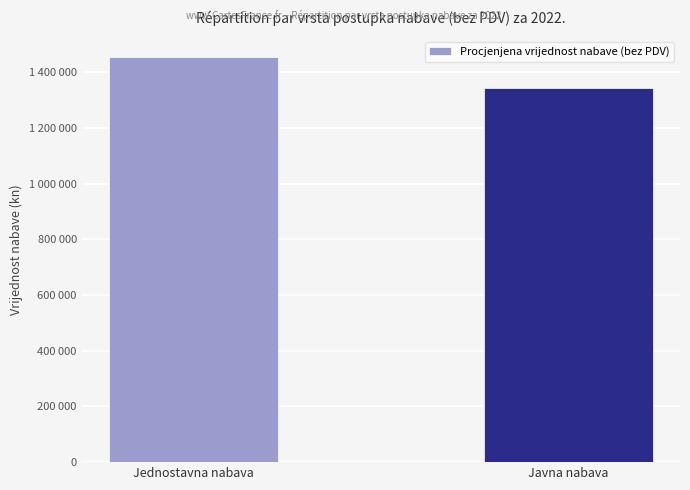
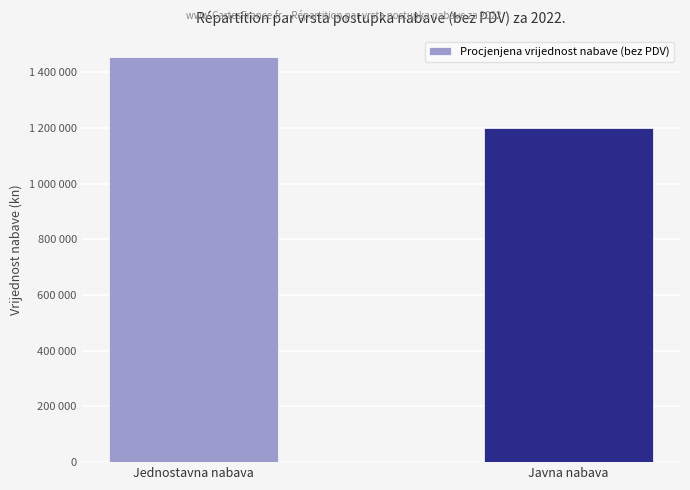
Javna nabava: 1350000 -> 1200000
